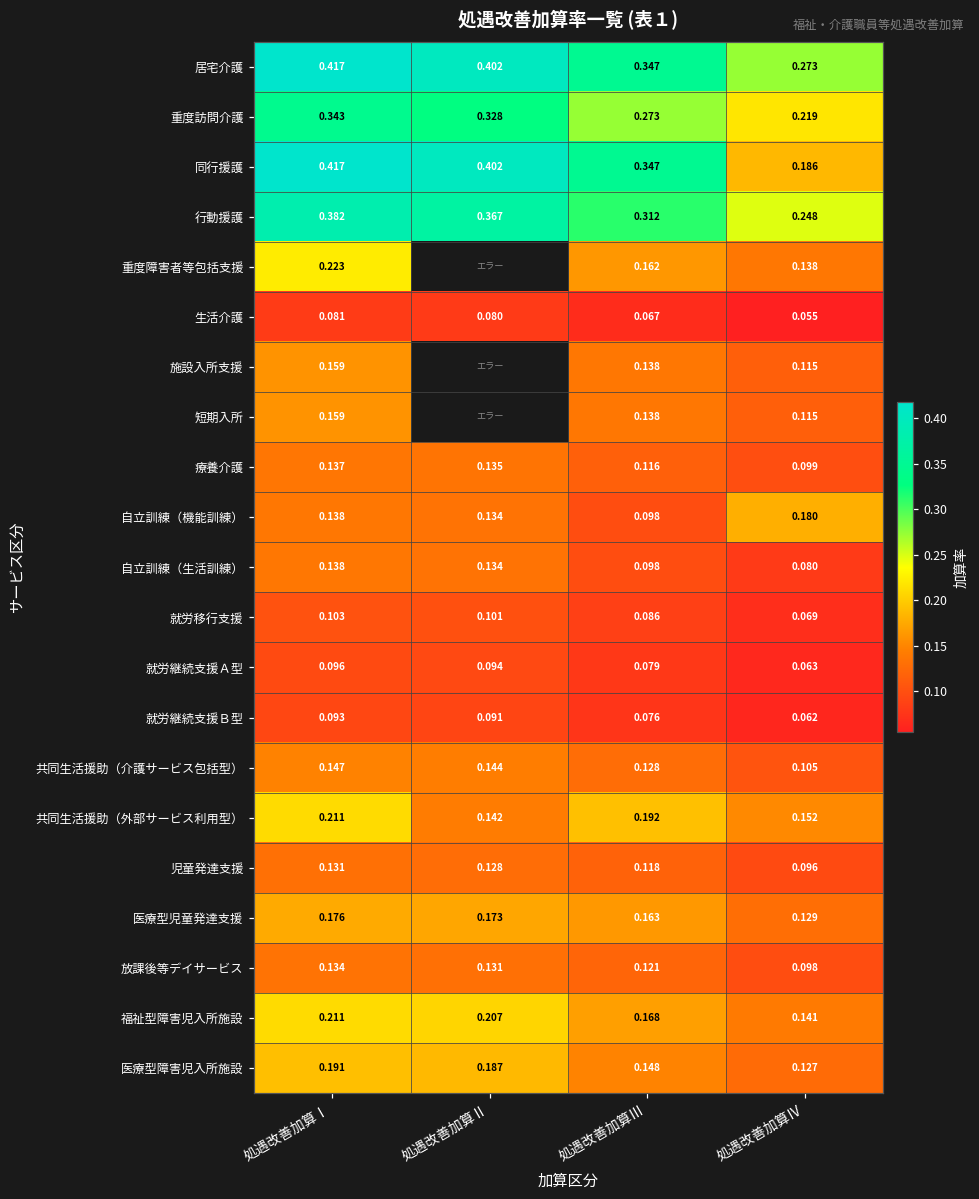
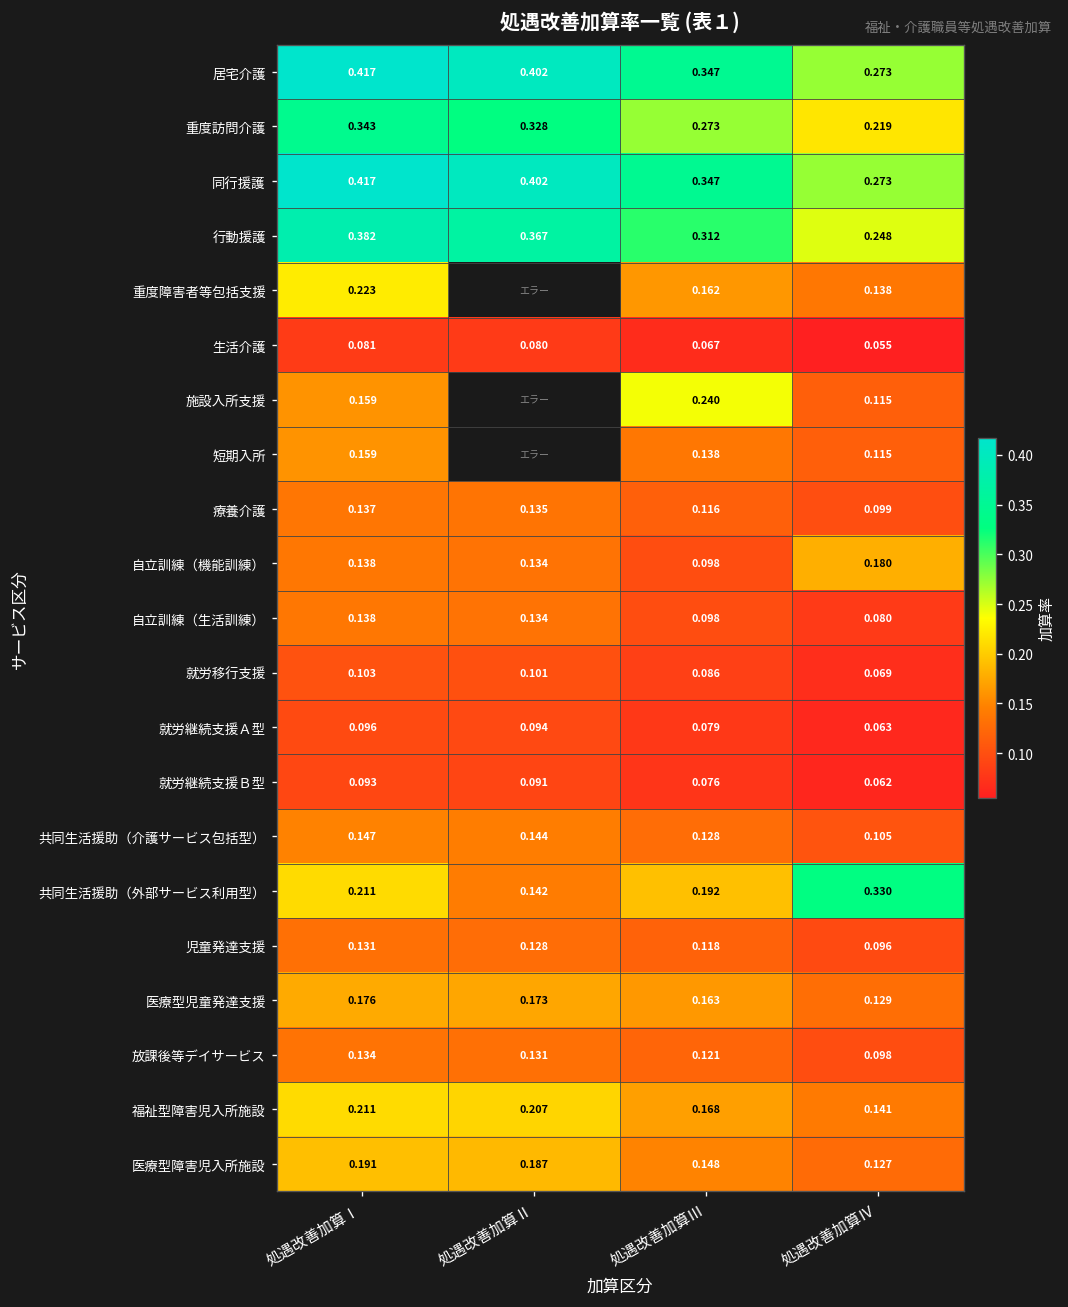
同行援護, 処遇改善加算Ⅳ: 0.186 -> 0.273
施設入所支援, 処遇改善加算Ⅲ: 0.138 -> 0.240
共同生活援助（外部サービス利用型）, 処遇改善加算Ⅳ: 0.152 -> 0.330
